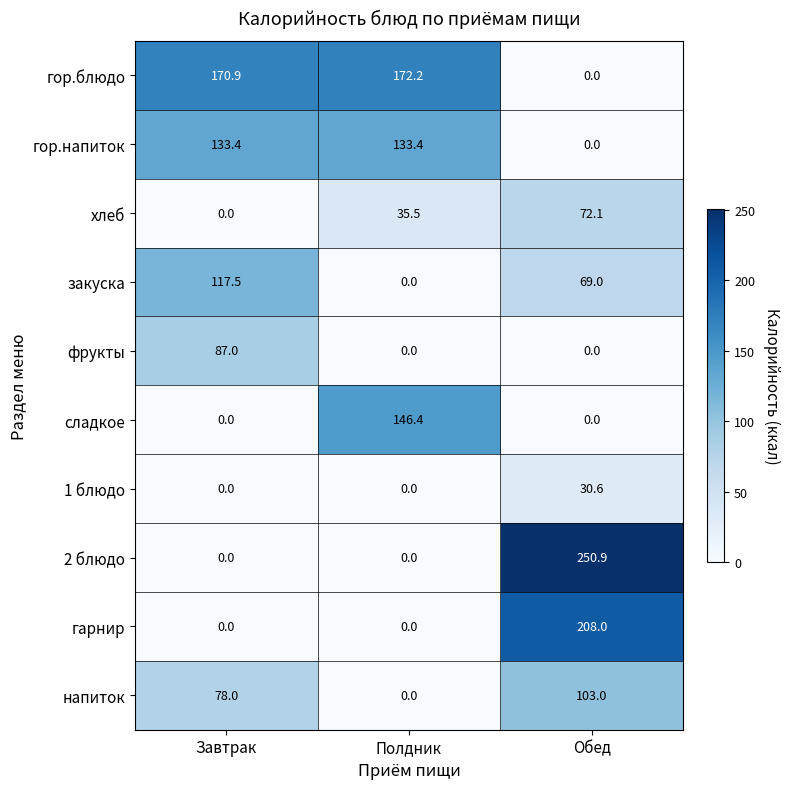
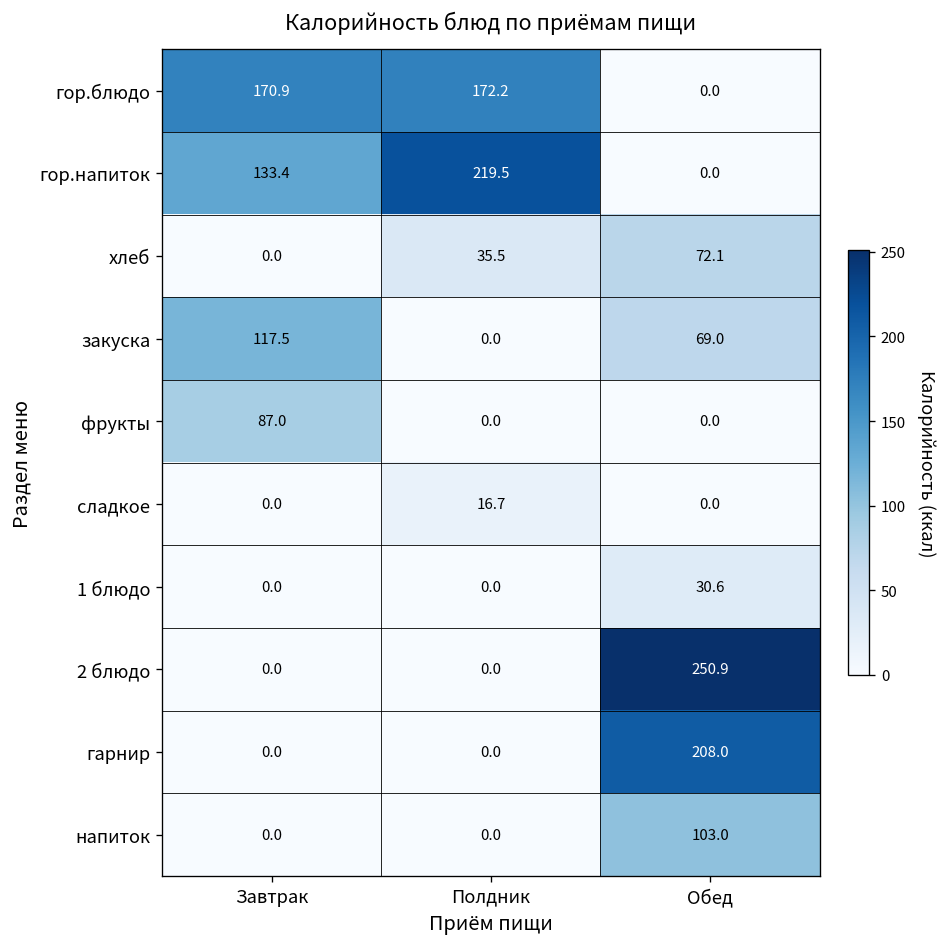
гор.напиток, Полдник: 133.4 -> 219.5
сладкое, Полдник: 146.4 -> 16.7
напиток, Завтрак: 78.0 -> 0.0
